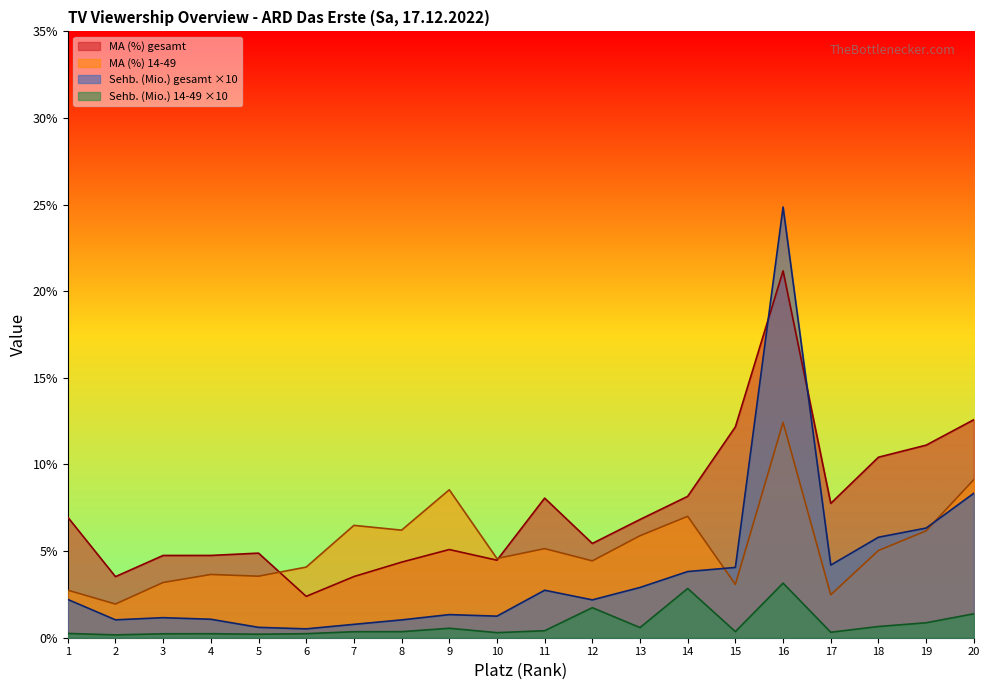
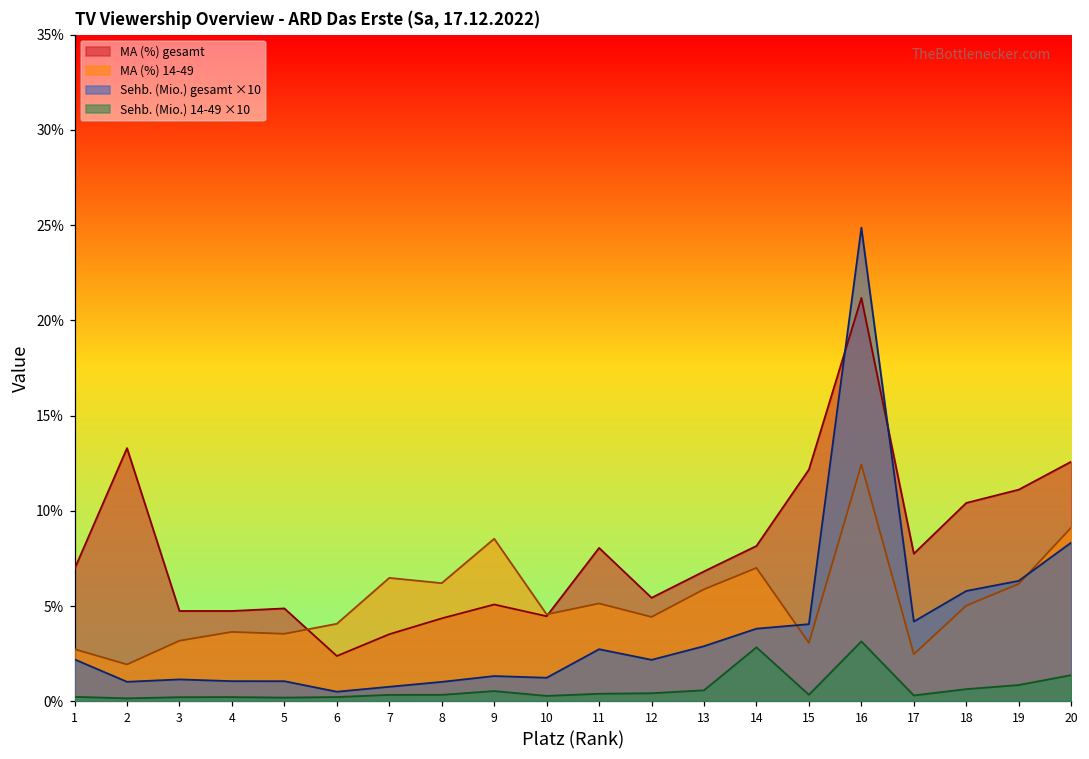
MA (%) gesamt, 2: 3.5% -> 13.3%
Sehb. (Mio.) gesamt ×10, 5: 0.6% -> 1.1%
Sehb. (Mio.) 14-49 ×10, 12: 1.7% -> 0.4%
